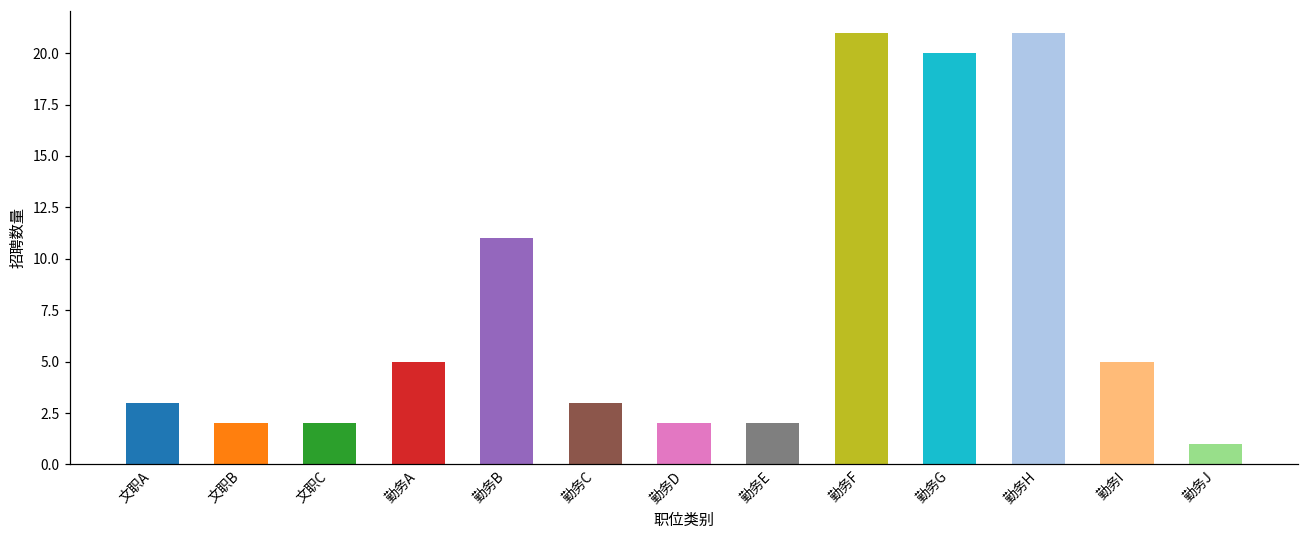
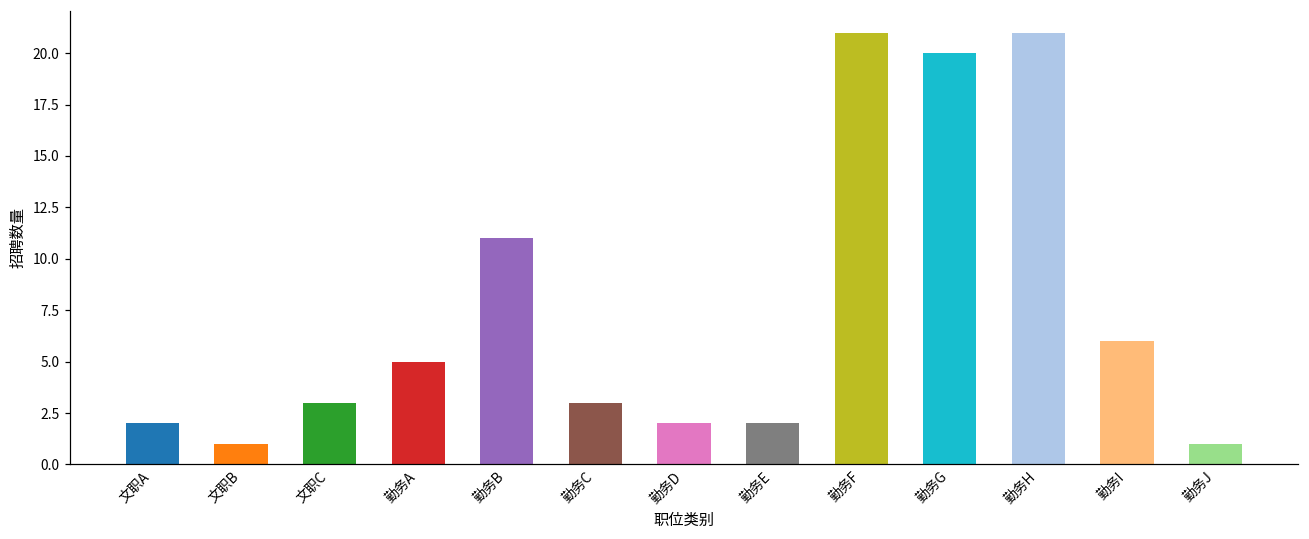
文职A: 3 -> 2
文职B: 2 -> 1
文职C: 2 -> 3
勤务I: 5 -> 6
